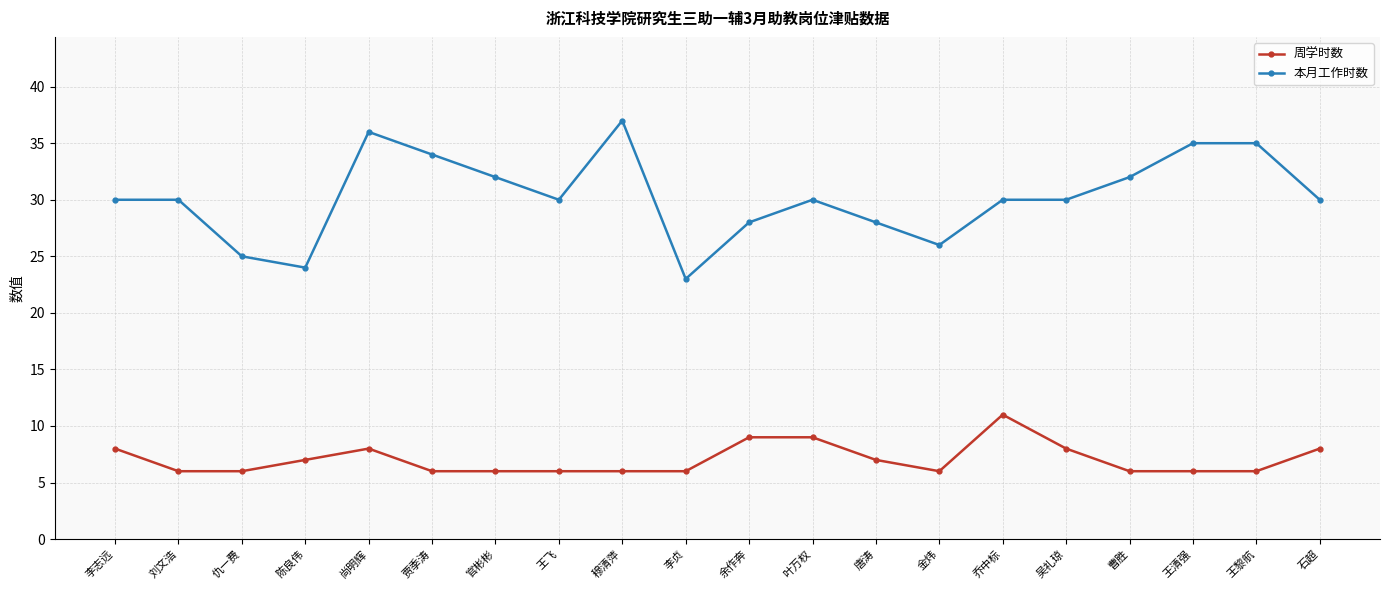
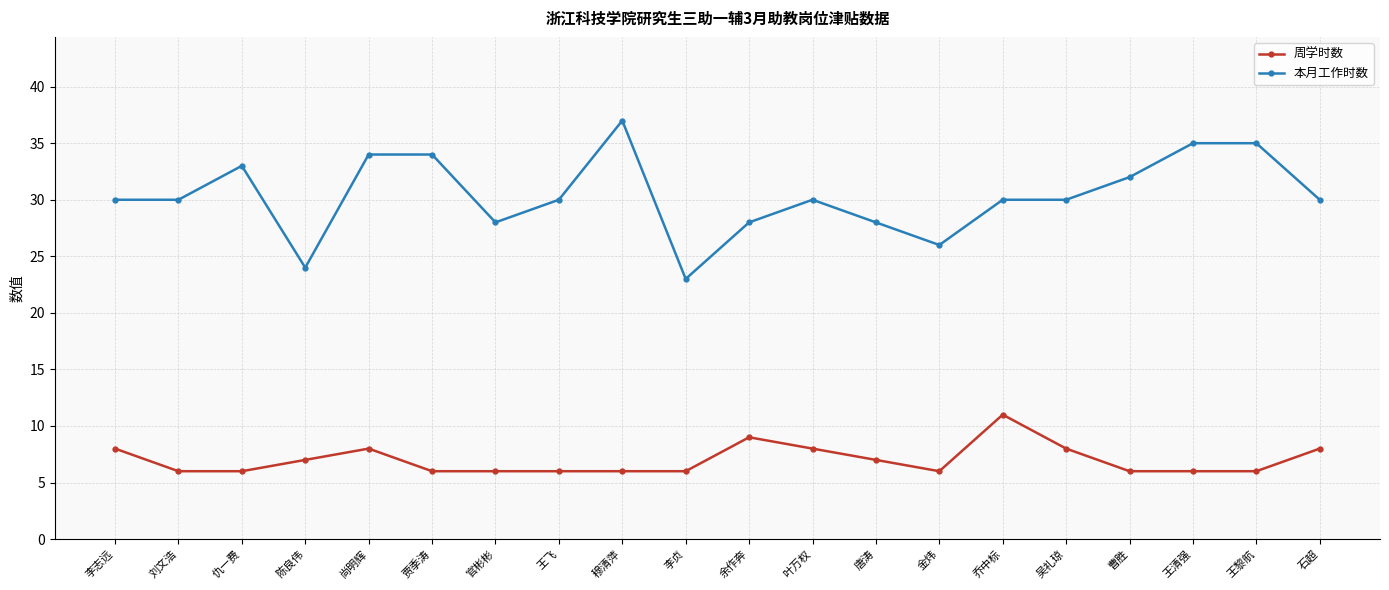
本月工作时数, 仇一费: 25 -> 33
本月工作时数, 尚明辉: 36 -> 34
本月工作时数, 官彬彬: 32 -> 28
周学时数, 叶万权: 9 -> 8
